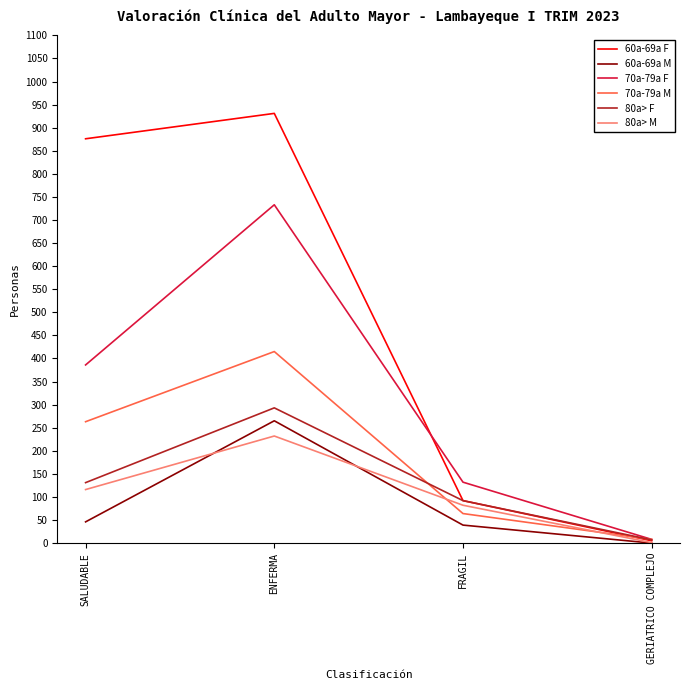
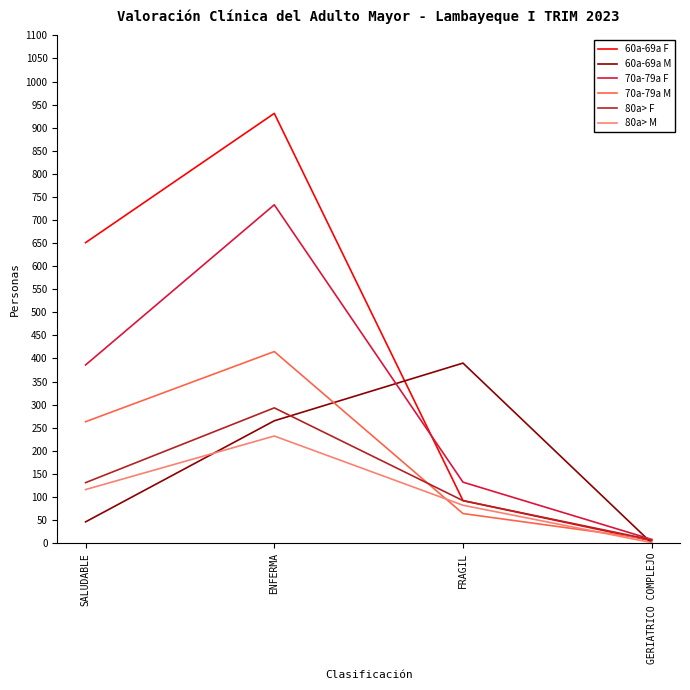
60a-69a F, SALUDABLE: 880 -> 650
60a-69a M, FRAGIL: 40 -> 390
